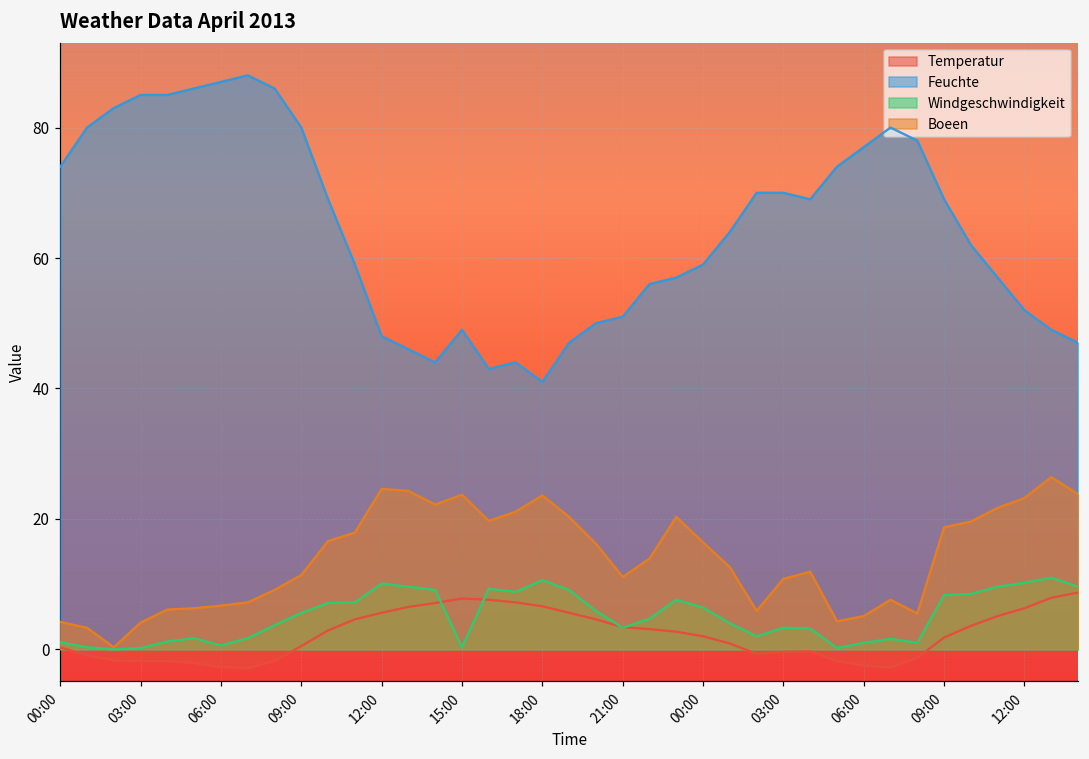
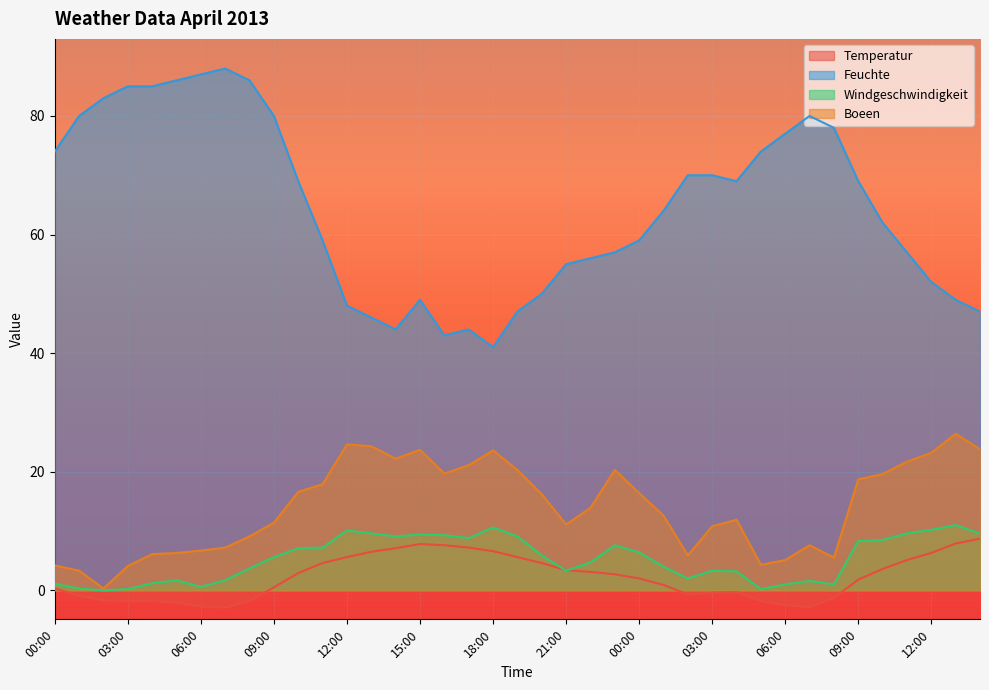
Windgeschwindigkeit, 15:00: 0 -> 9
Feuchte, 21:00: 51 -> 55
